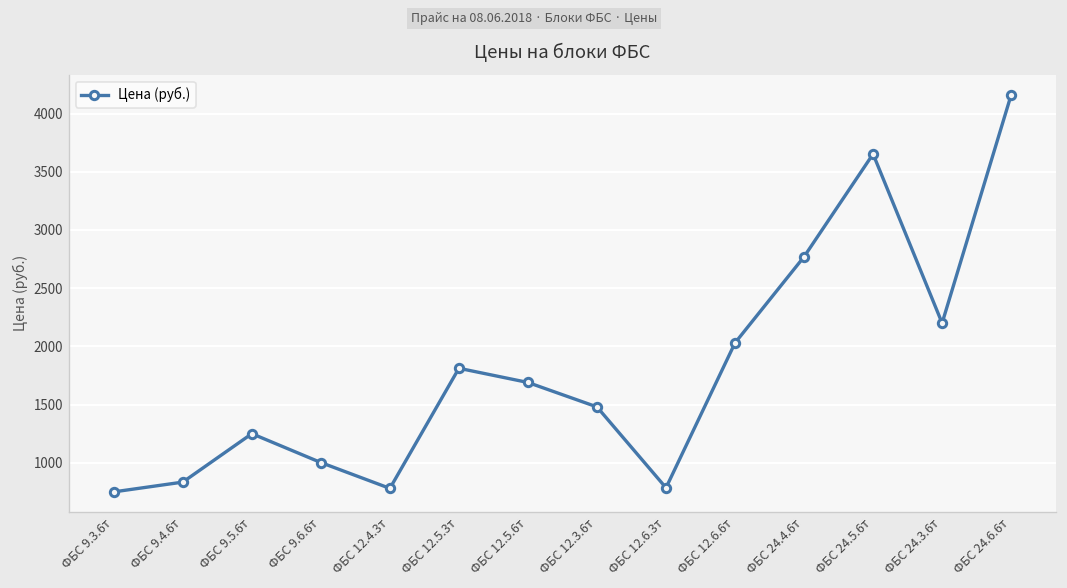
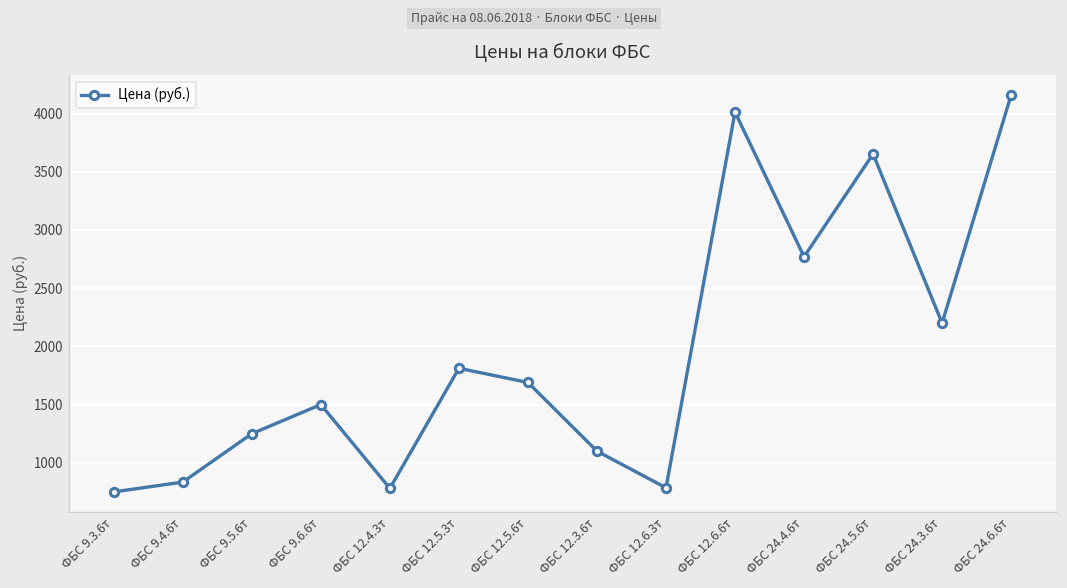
ФБС 9.6.6т: 1000 -> 1500
ФБС 12.3.6т: 1500 -> 1100
ФБС 12.6.6т: 2000 -> 4000
